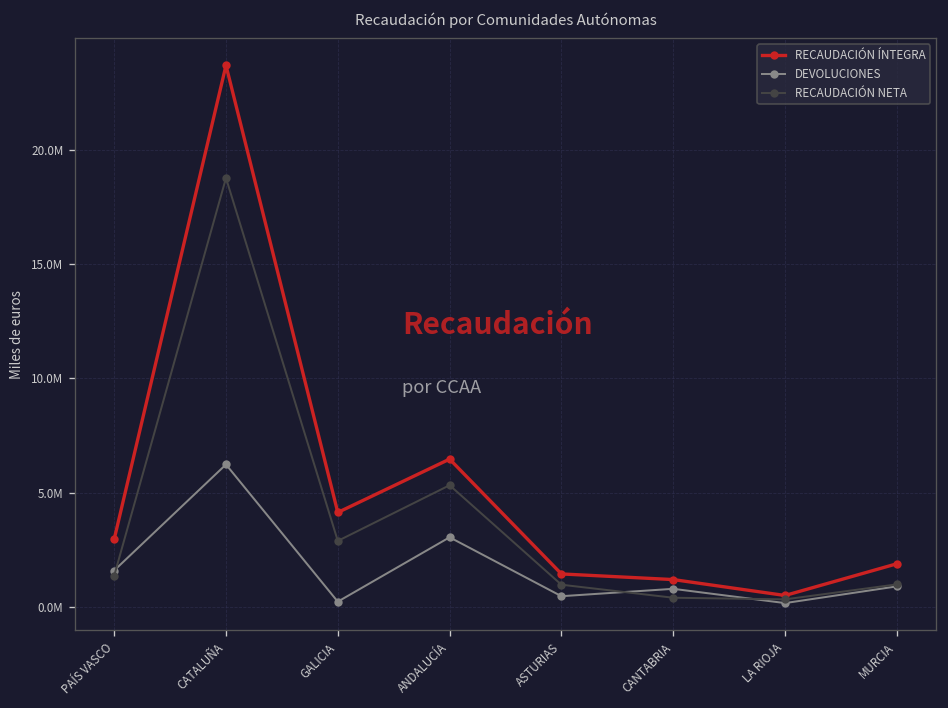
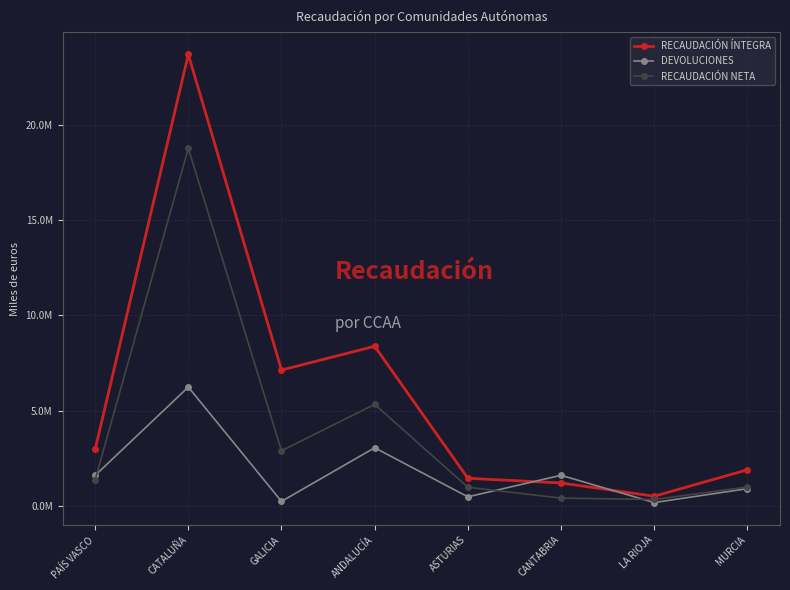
RECAUDACIÓN ÍNTEGRA, GALICIA: 4100000 -> 7100000
RECAUDACIÓN ÍNTEGRA, ANDALUCÍA: 6500000 -> 8400000
DEVOLUCIONES, CANTABRIA: 800000 -> 1600000
